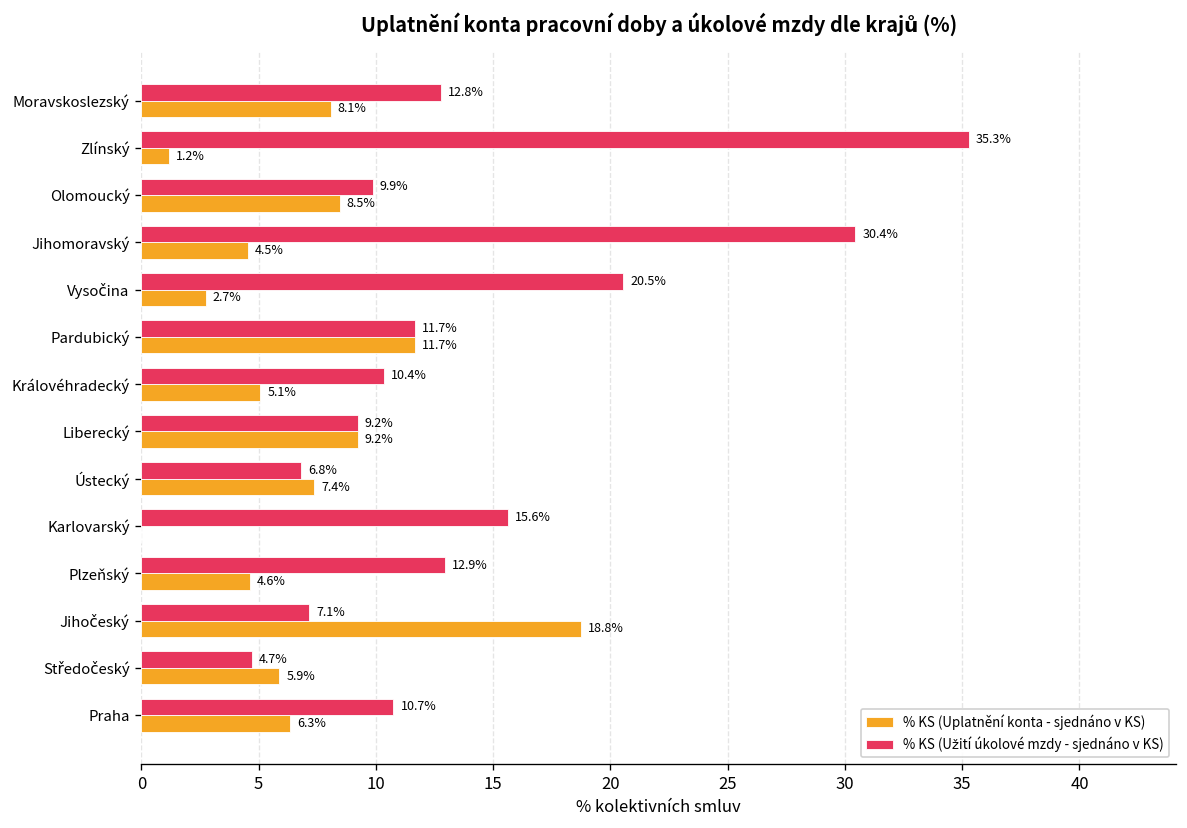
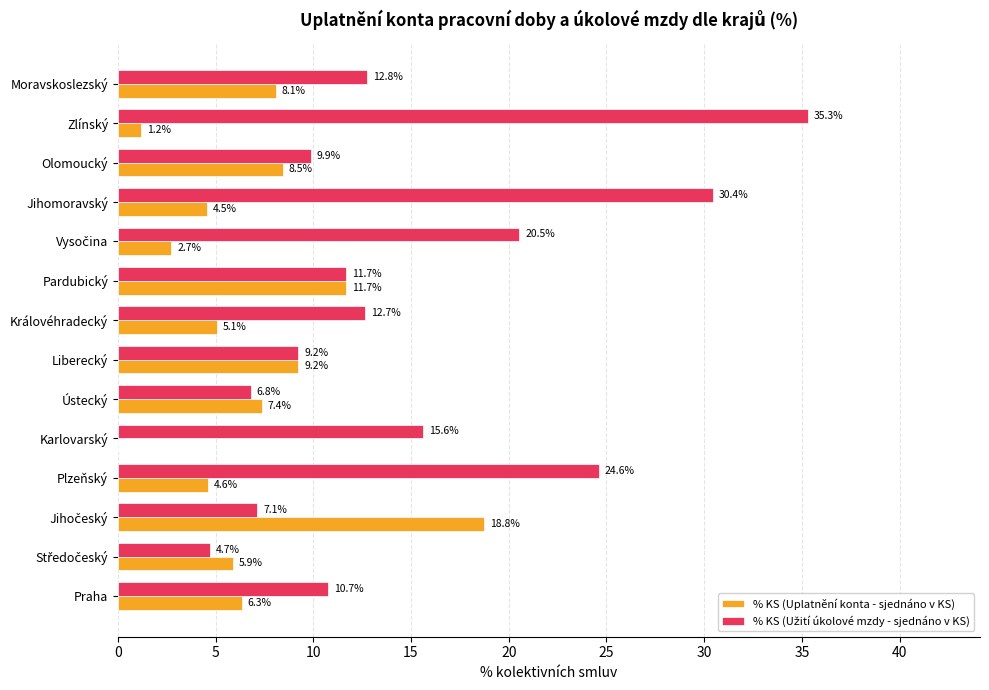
% KS (Užití úkolové mzdy - sjednáno v KS), Královéhradecký: 10.4% -> 12.7%
% KS (Užití úkolové mzdy - sjednáno v KS), Plzeňský: 12.9% -> 24.6%
